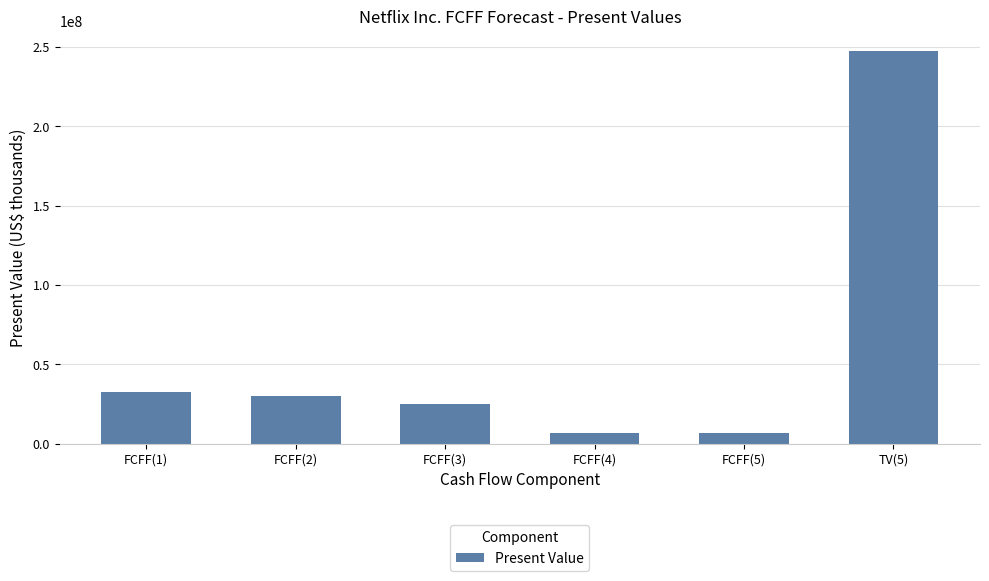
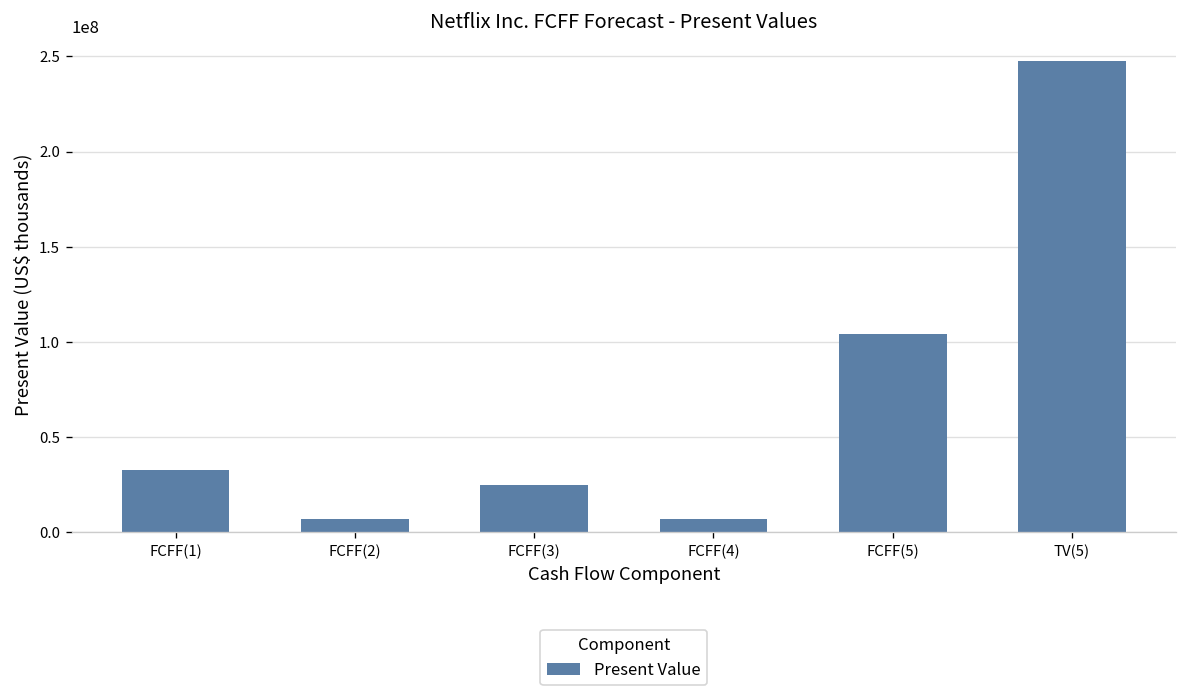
FCFF(2): 30000000 -> 7000000
FCFF(5): 7000000 -> 104000000
